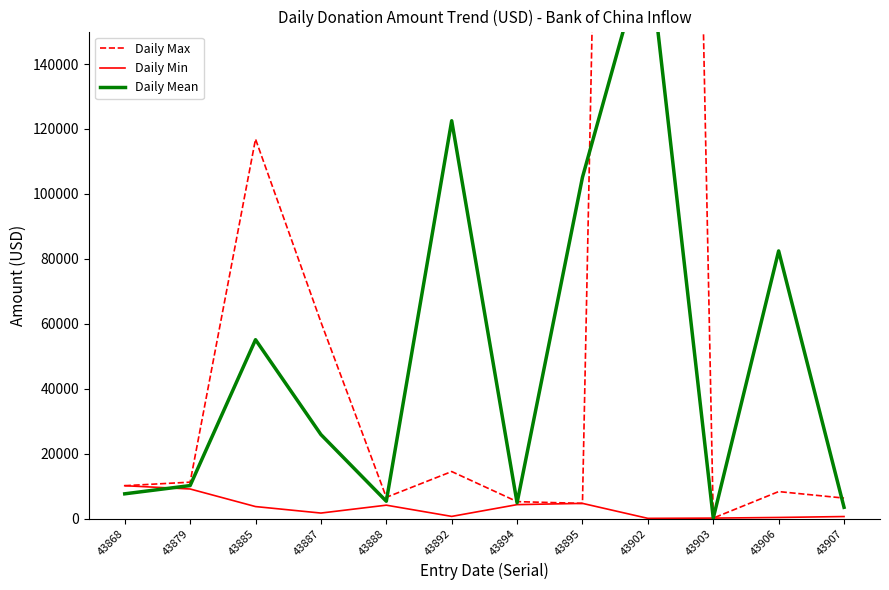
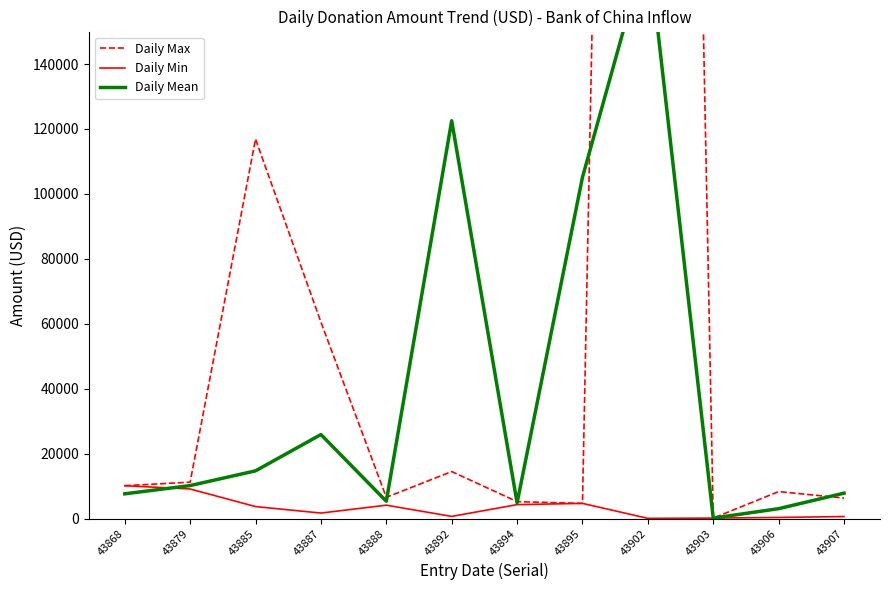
Daily Mean, 43885: 55000 -> 15000
Daily Mean, 43906: 82000 -> 3000
Daily Mean, 43907: 3000 -> 8000
